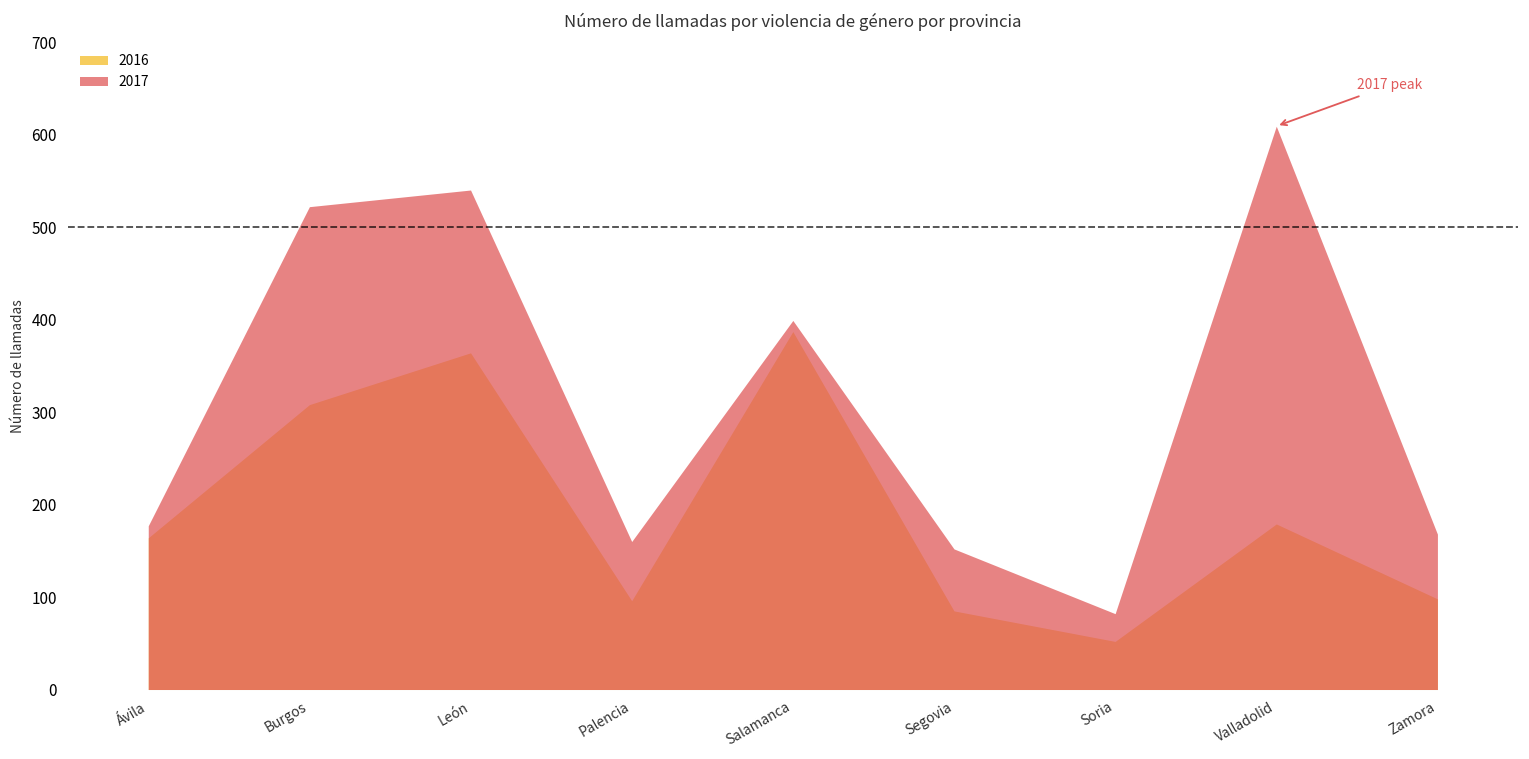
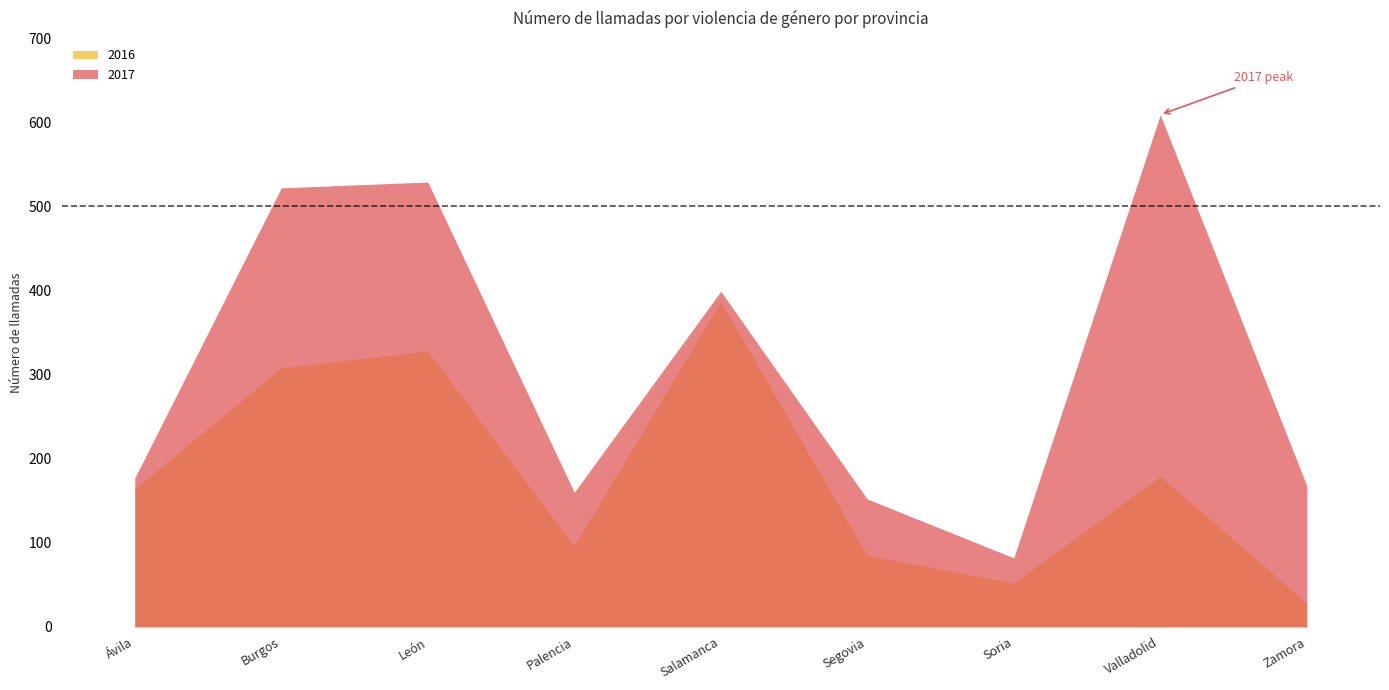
2016, León: 360 -> 330
2017, León: 540 -> 530
2016, Zamora: 100 -> 30
